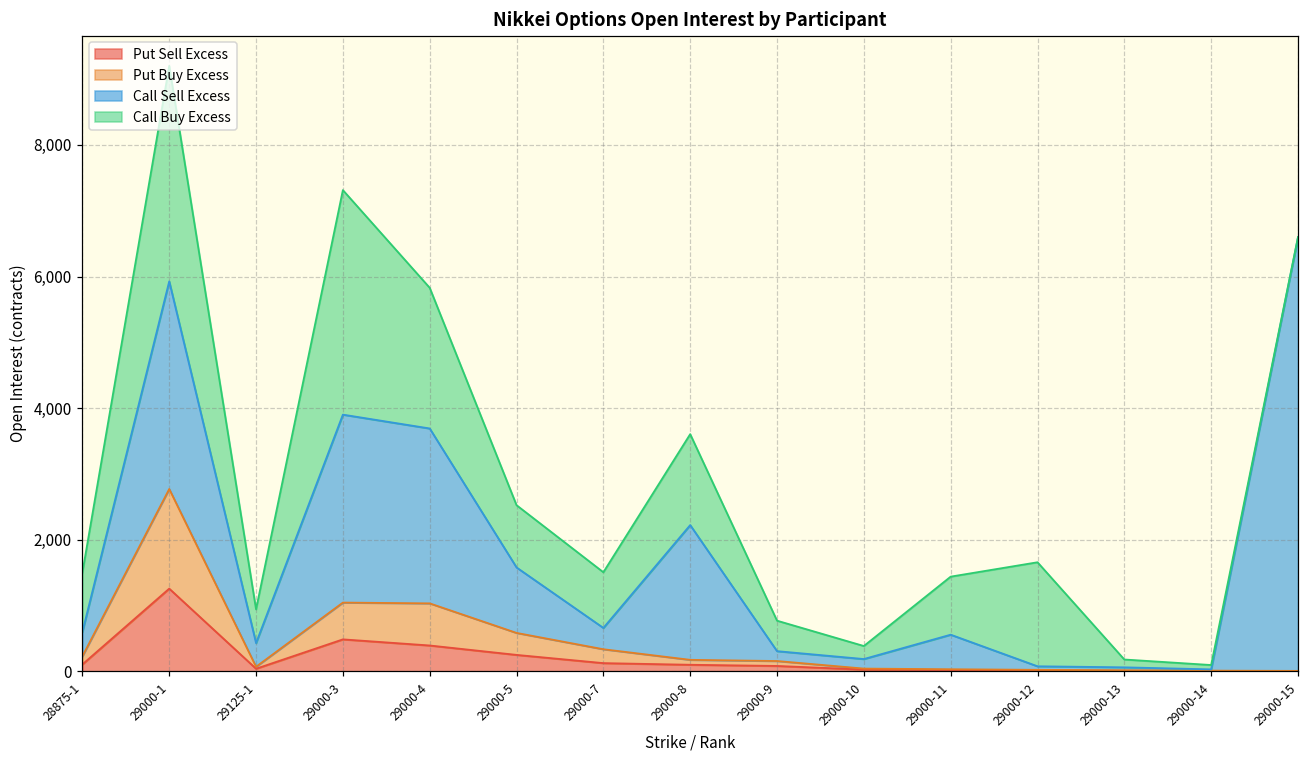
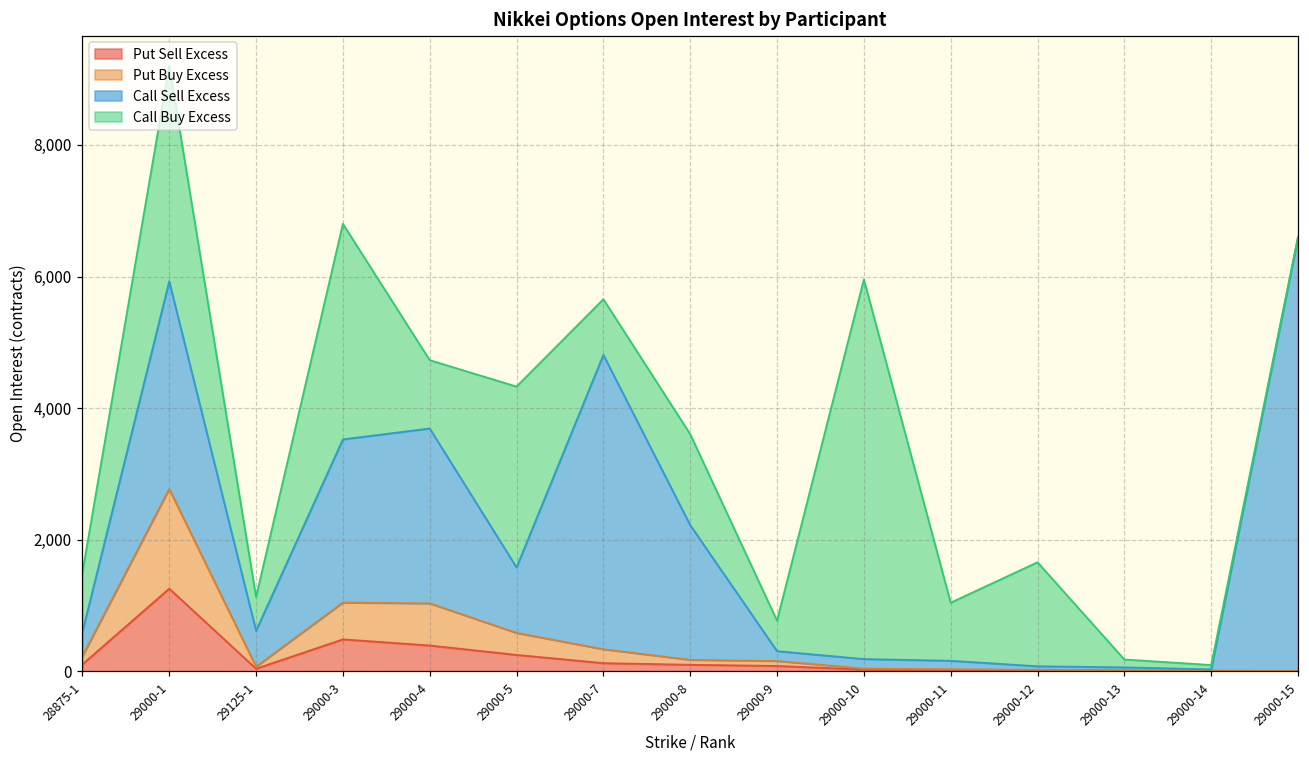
Call Sell Excess, 29125-1: 400 -> 500
Call Sell Excess, 29000-3: 2,900 -> 2,500
Call Buy Excess, 29000-3: 3,400 -> 3,300
Call Buy Excess, 29000-4: 2,100 -> 1,000
Call Buy Excess, 29000-5: 900 -> 2,700
Call Sell Excess, 29000-7: 300 -> 4,500
Call Buy Excess, 29000-10: 200 -> 5,800
Call Sell Excess, 29000-11: 500 -> 100
